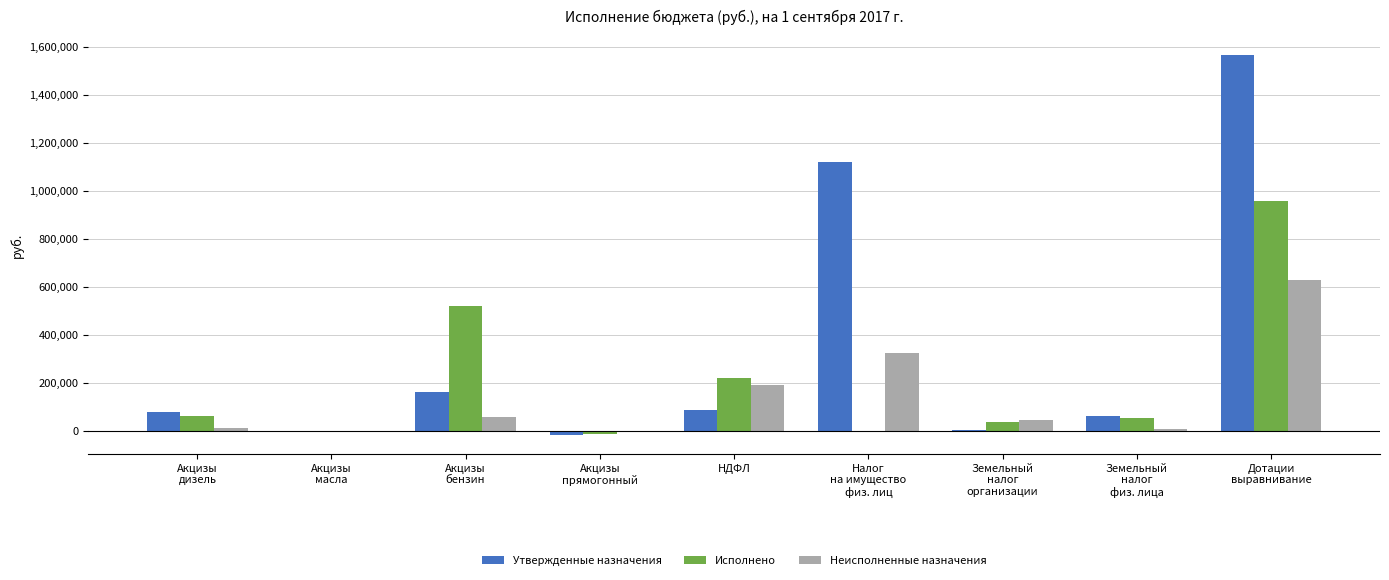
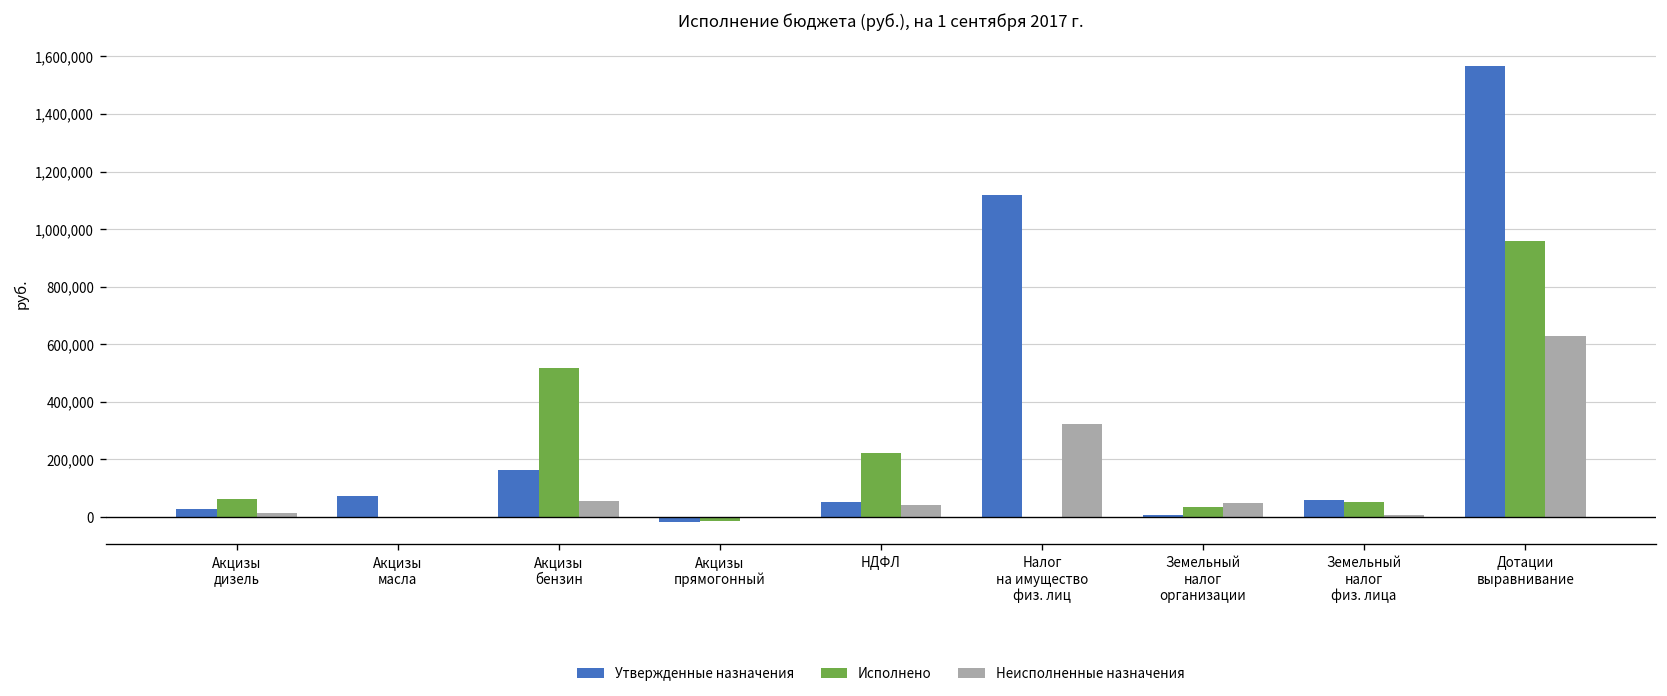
Утвержденные назначения, Акцизы дизель: 80,000 -> 30,000
Утвержденные назначения, Акцизы масла: 0 -> 70,000
Утвержденные назначения, НДФЛ: 90,000 -> 50,000
Неисполненные назначения, НДФЛ: 190,000 -> 40,000
